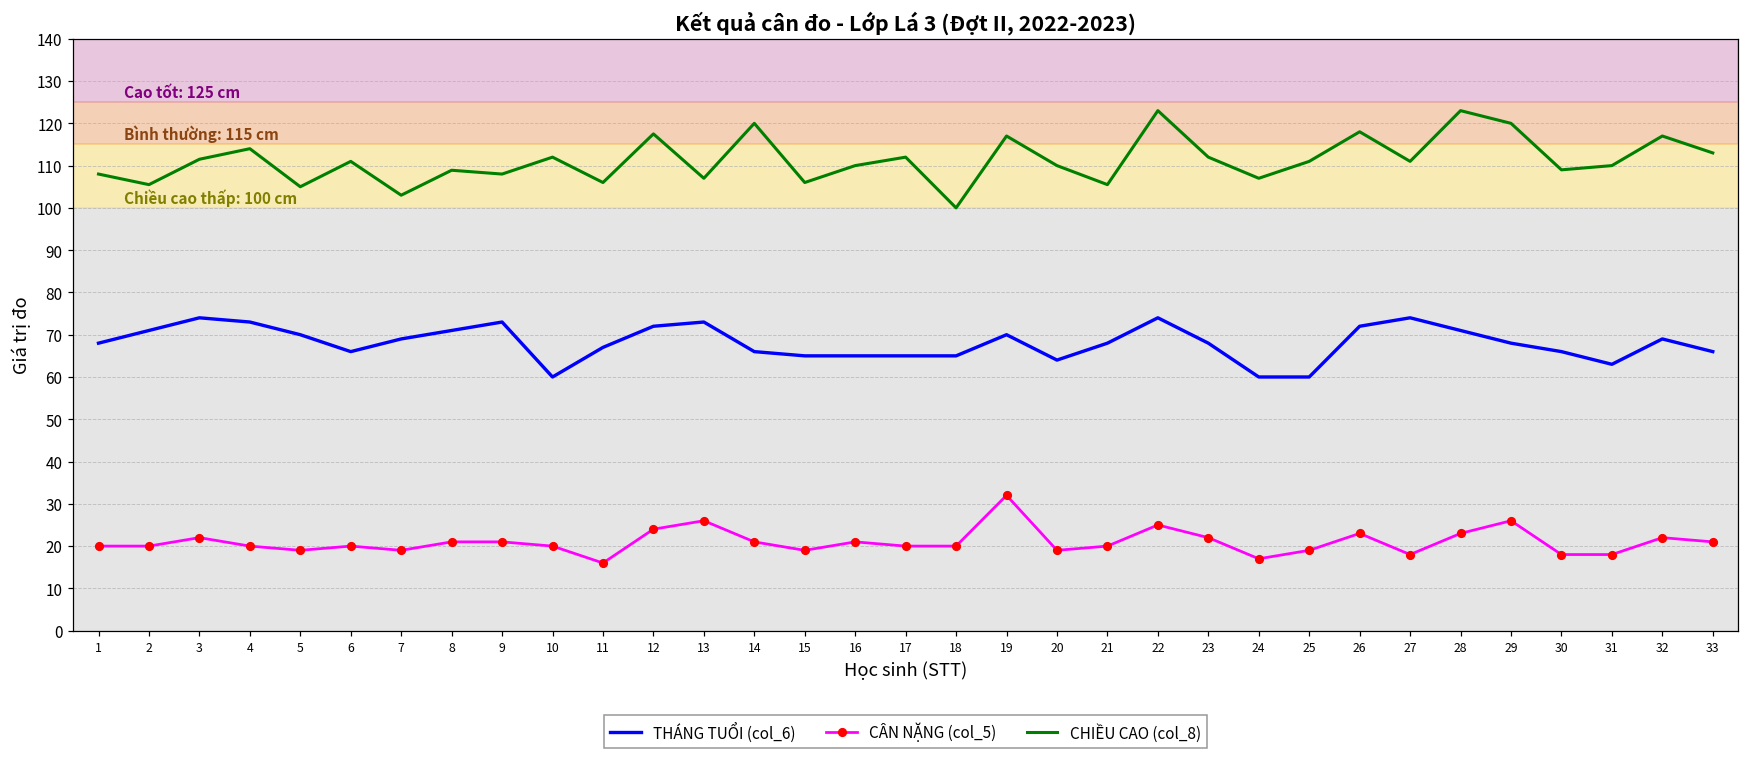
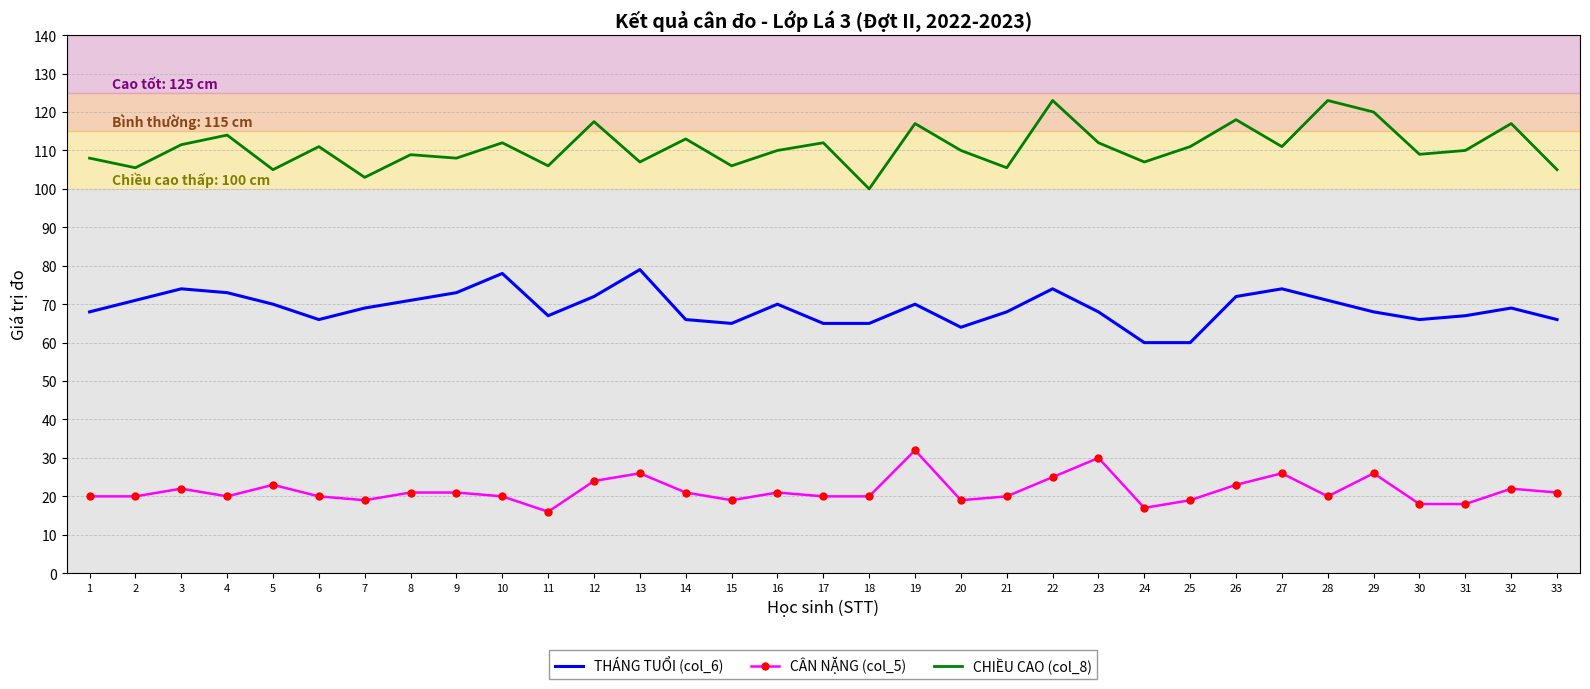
CÂN NẶNG (col_5), 5: 19 -> 23
THÁNG TUỔI (col_6), 10: 60 -> 78
THÁNG TUỔI (col_6), 13: 73 -> 79
CHIỀU CAO (col_8), 14: 120 -> 113
THÁNG TUỔI (col_6), 16: 65 -> 70
CÂN NẶNG (col_5), 23: 22 -> 30
CÂN NẶNG (col_5), 27: 18 -> 26
CÂN NẶNG (col_5), 28: 23 -> 20
THÁNG TUỔI (col_6), 31: 63 -> 67
CHIỀU CAO (col_8), 33: 113 -> 105
